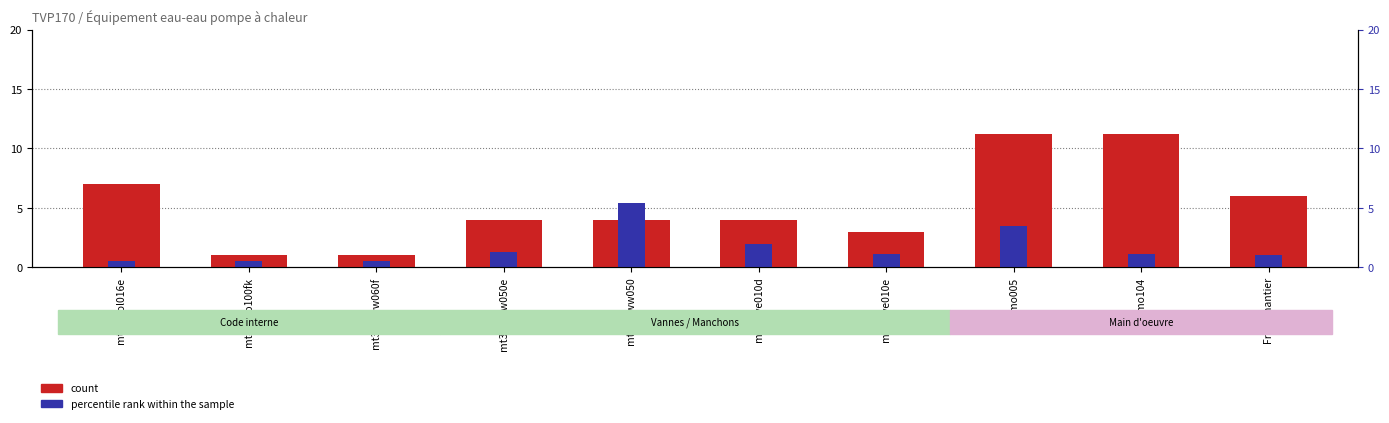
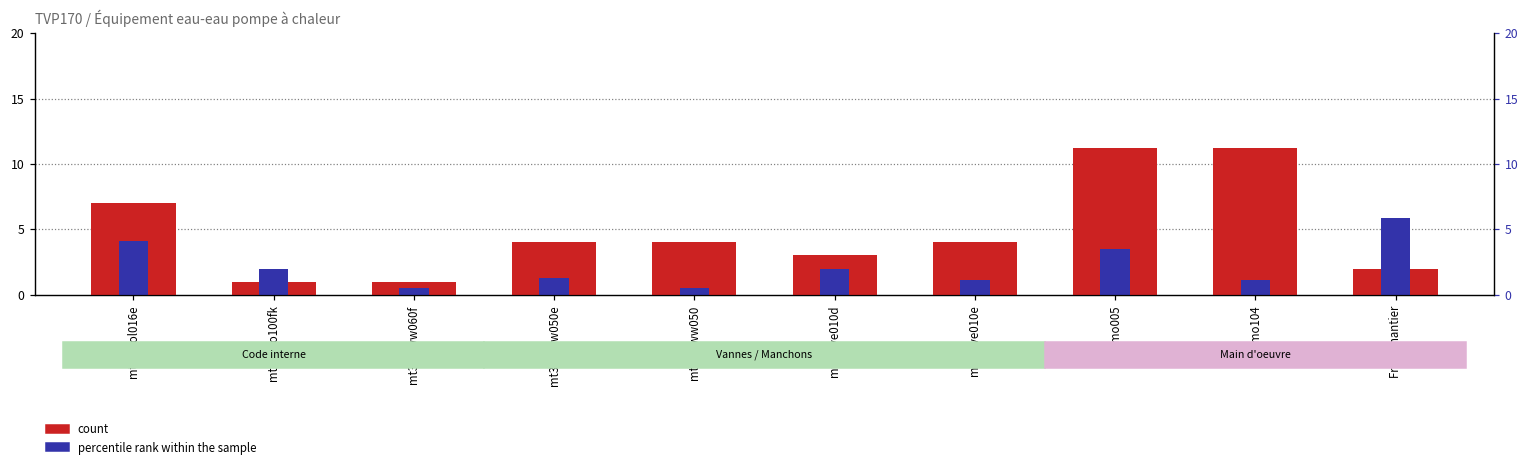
percentile rank within the sample, mt42wol016e: 0.5 -> 4.1
percentile rank within the sample, mt42eco100fk: 0.5 -> 2.0
percentile rank within the sample, mt42www050: 5.4 -> 0.5
count, mt37sve010d: 4 -> 3
count, mt37sve010e: 3 -> 4
count, Frais chantier: 6 -> 2
percentile rank within the sample, Frais chantier: 1.0 -> 5.9
